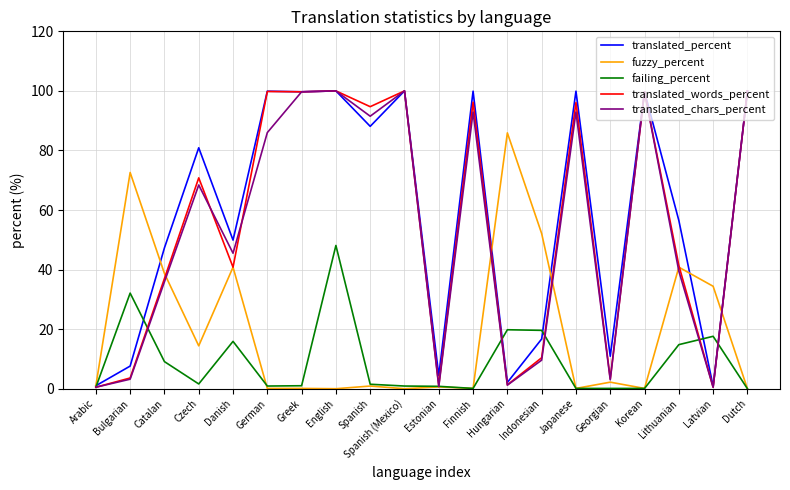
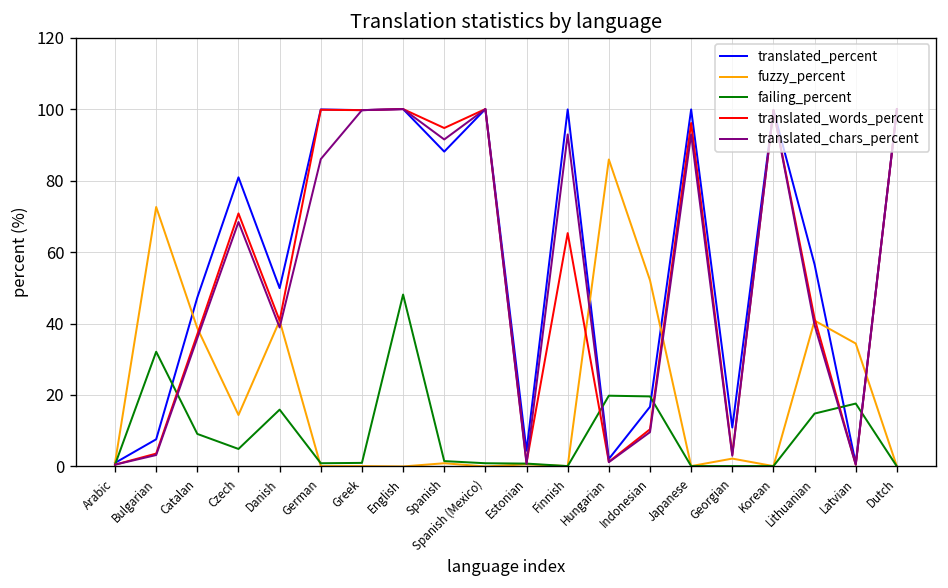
failing_percent, Czech: 2 -> 5
translated_chars_percent, Danish: 46 -> 39
translated_words_percent, Finnish: 96 -> 65
